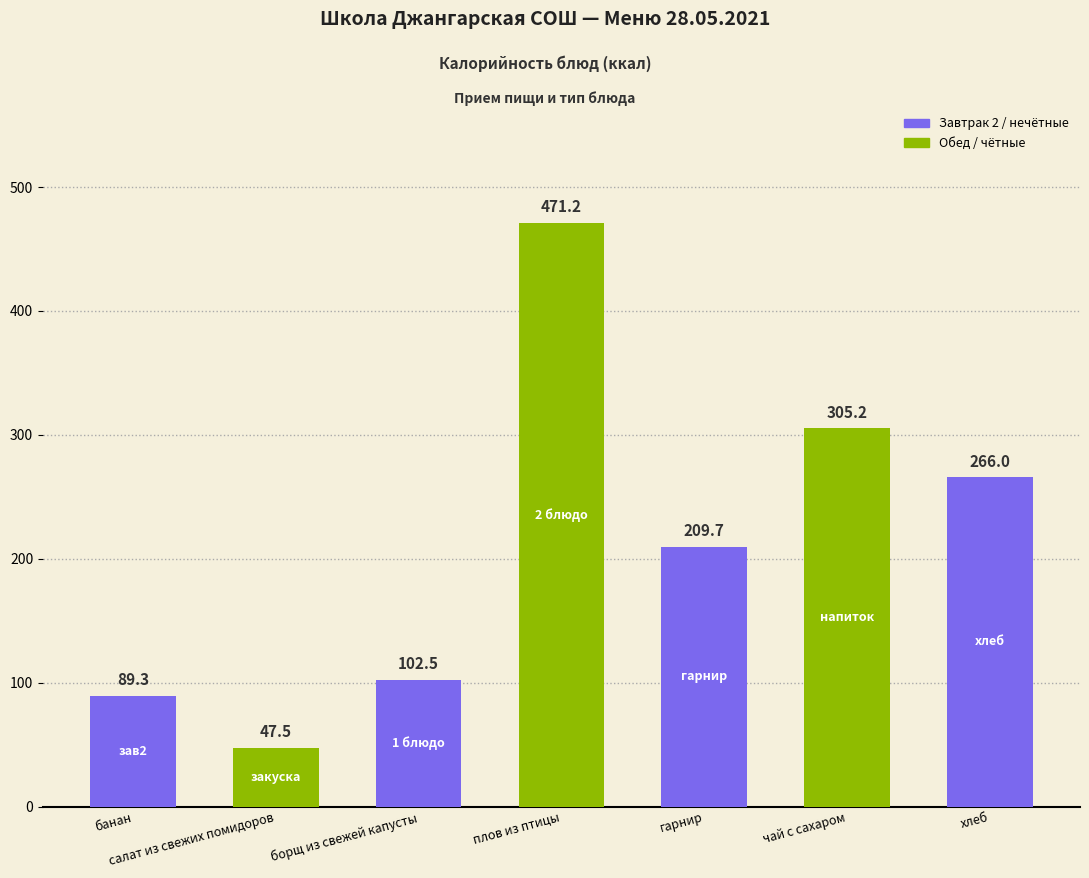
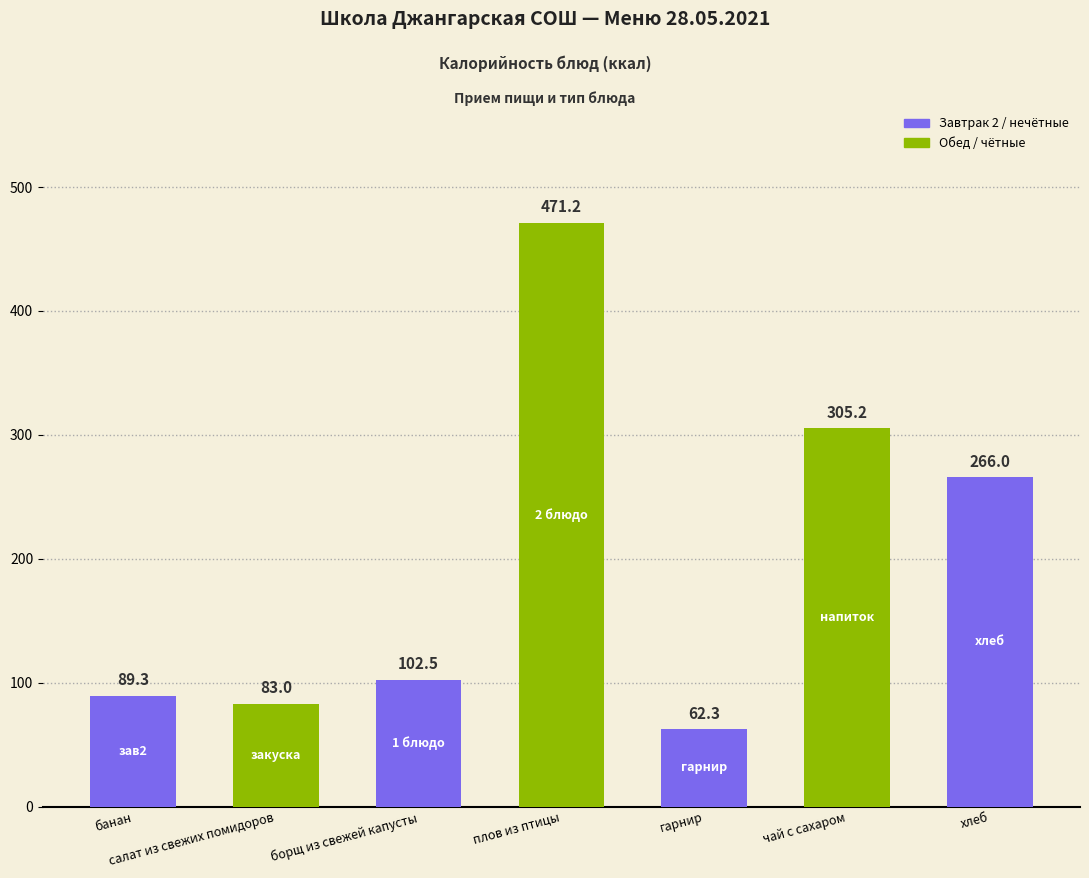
салат из свежих помидоров: 47.5 -> 83.0
гарнир: 209.7 -> 62.3
